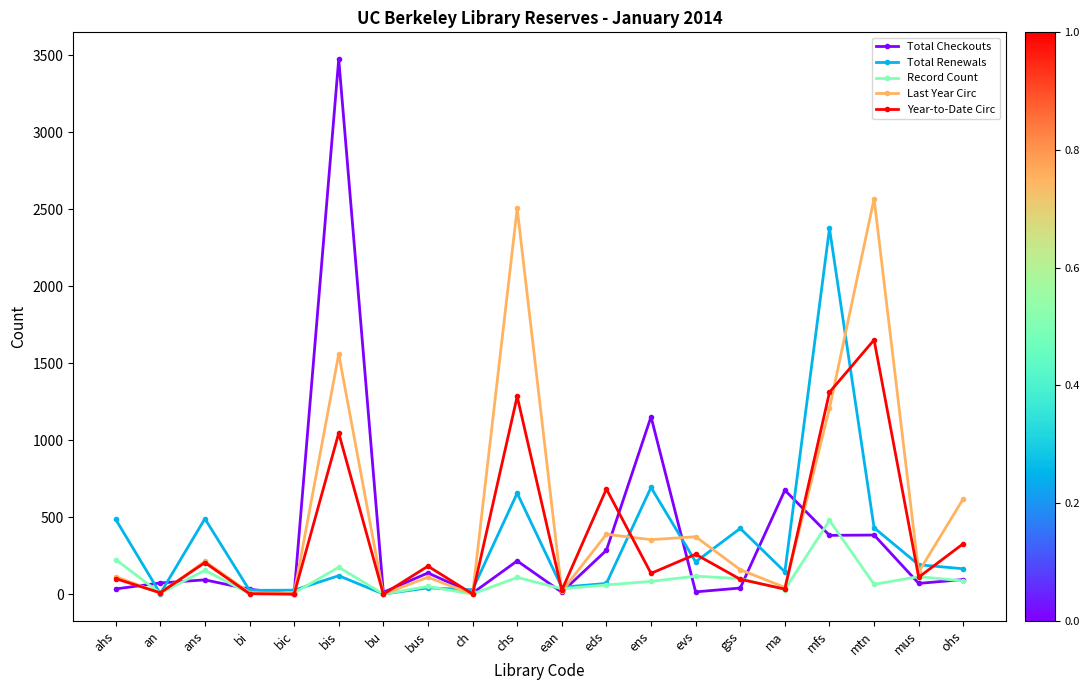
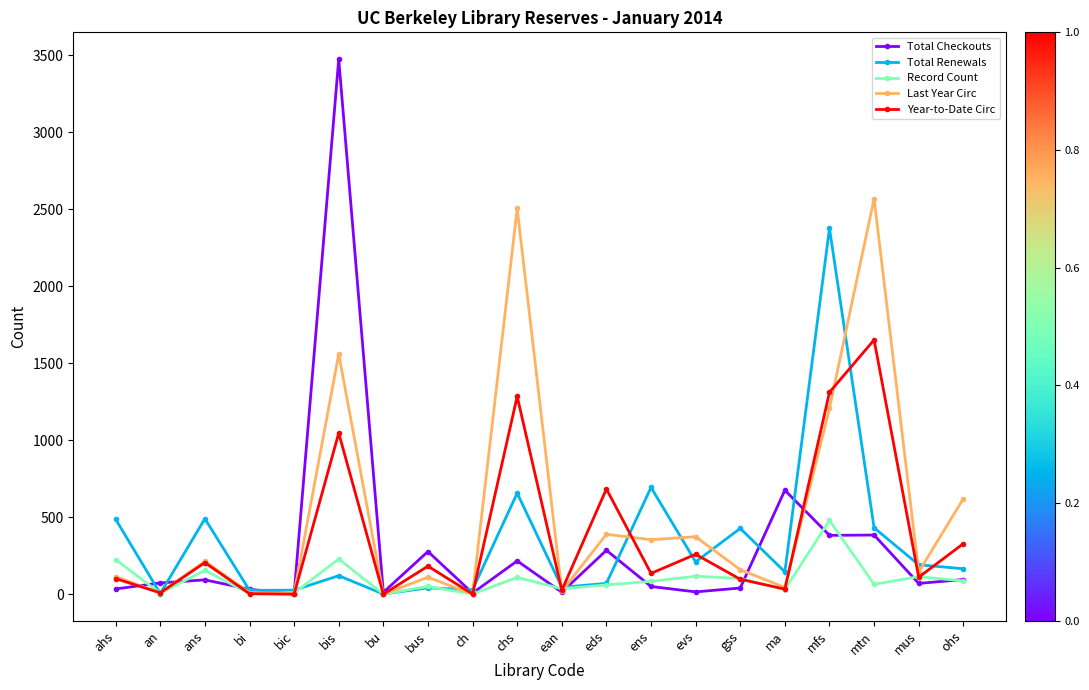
Record Count, bis: 180 -> 230
Total Checkouts, bus: 140 -> 280
Total Checkouts, ens: 1150 -> 50
